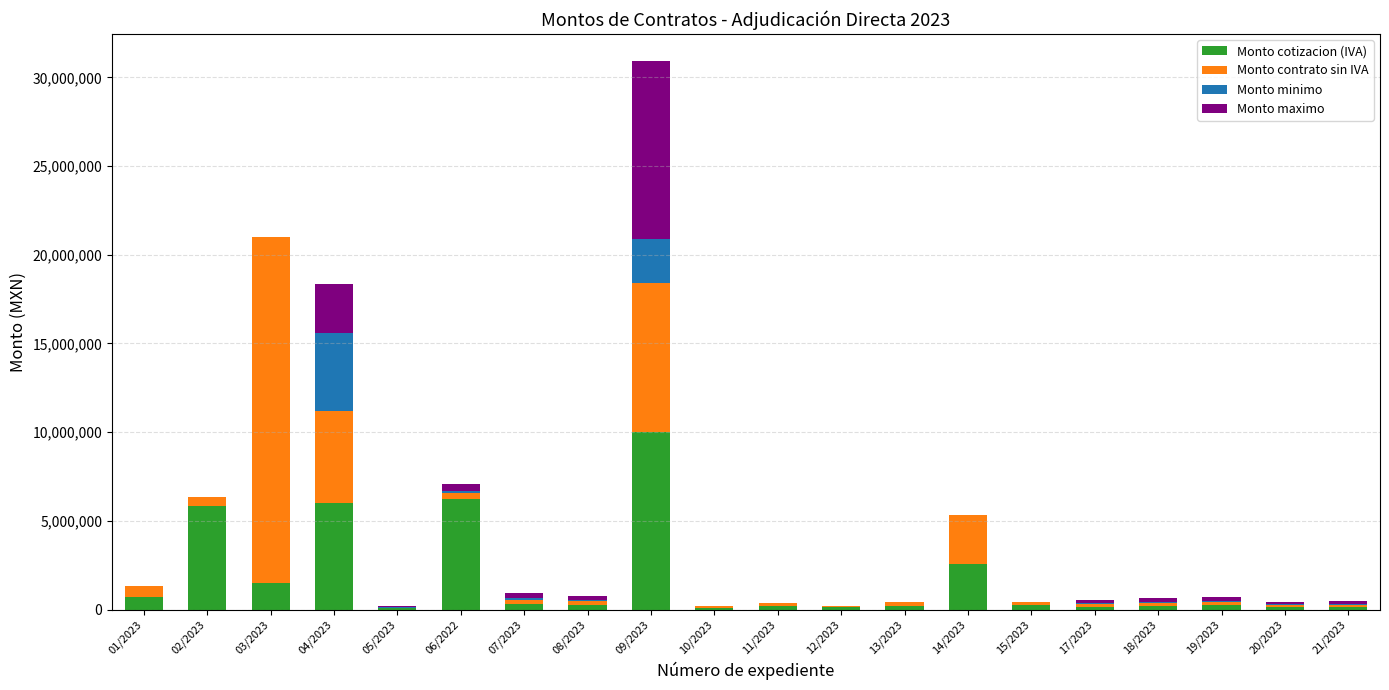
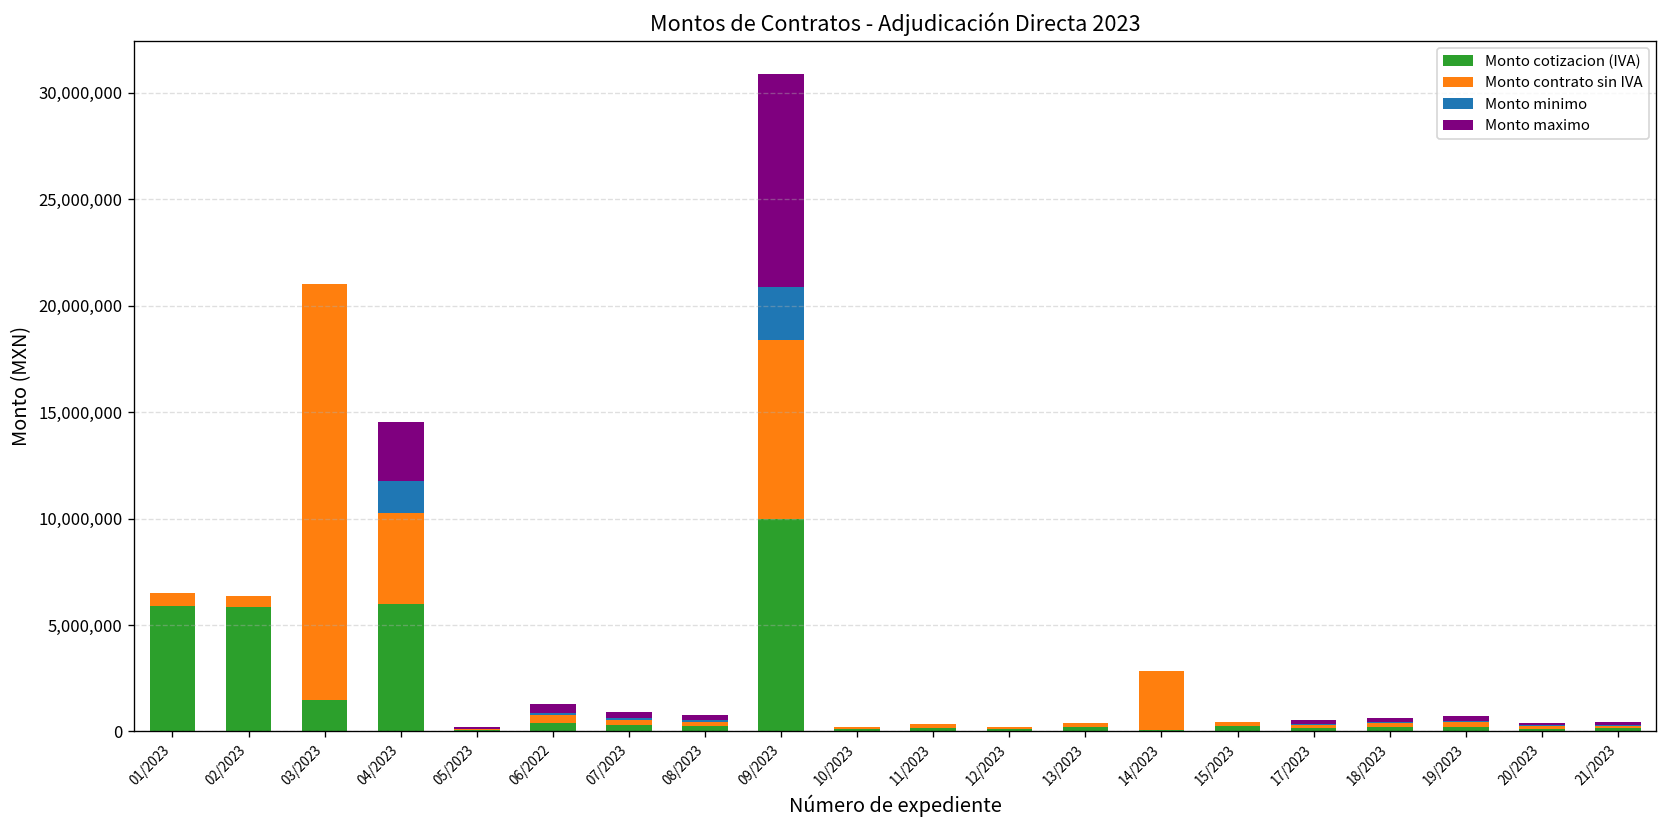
Monto cotizacion (IVA), 01/2023: 700,000 -> 5,900,000
Monto contrato sin IVA, 04/2023: 5,200,000 -> 4,300,000
Monto minimo, 04/2023: 4,400,000 -> 1,500,000
Monto cotizacion (IVA), 06/2022: 6,200,000 -> 400,000
Monto cotizacion (IVA), 14/2023: 2,600,000 -> 0
